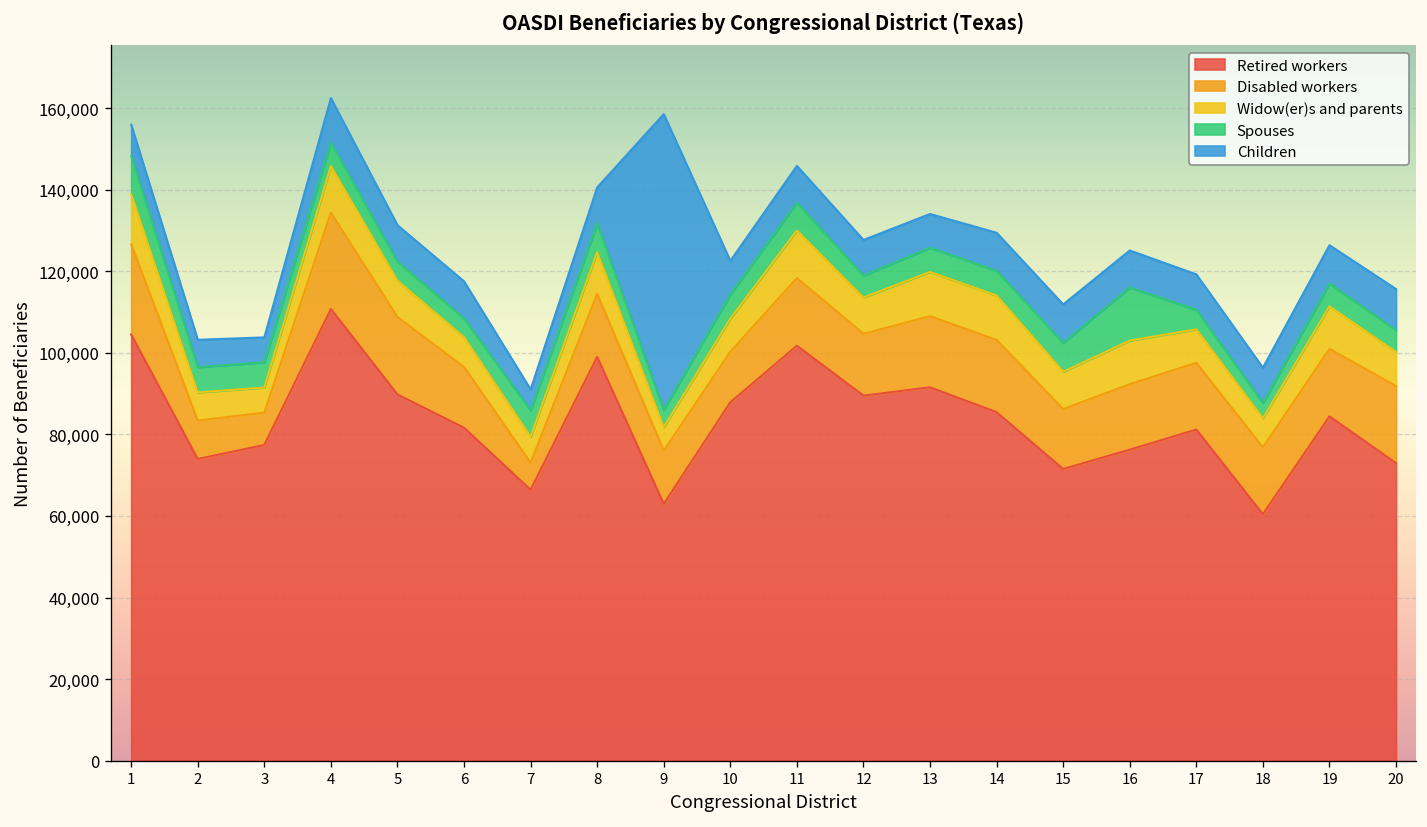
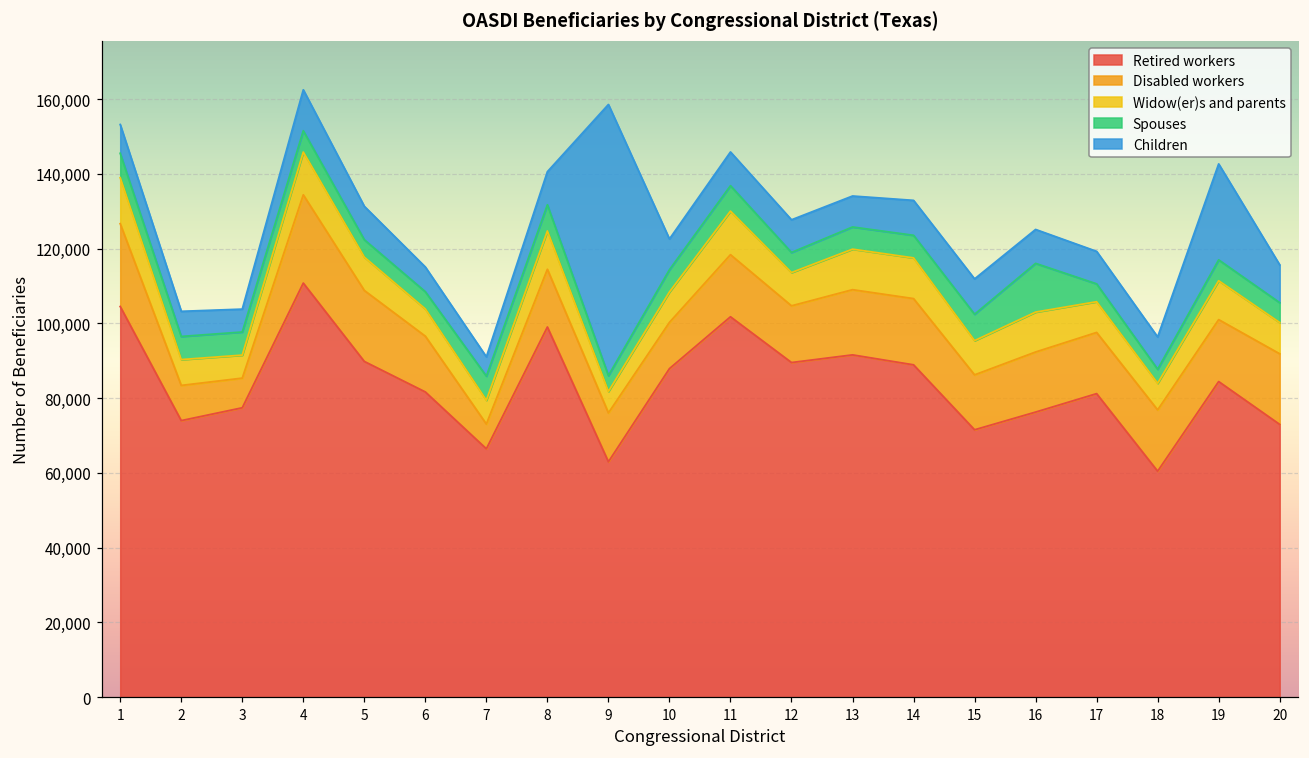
Spouses, 1: 9,000 -> 7,000
Children, 6: 9,000 -> 7,000
Retired workers, 14: 85,000 -> 89,000
Children, 19: 9,000 -> 26,000
